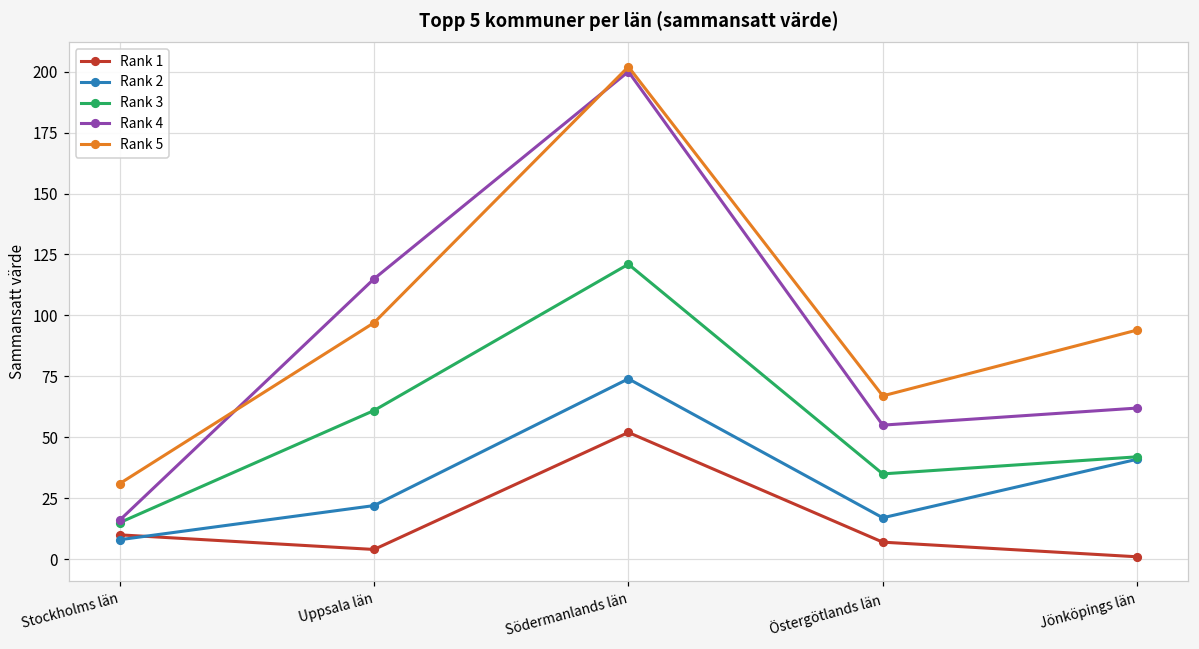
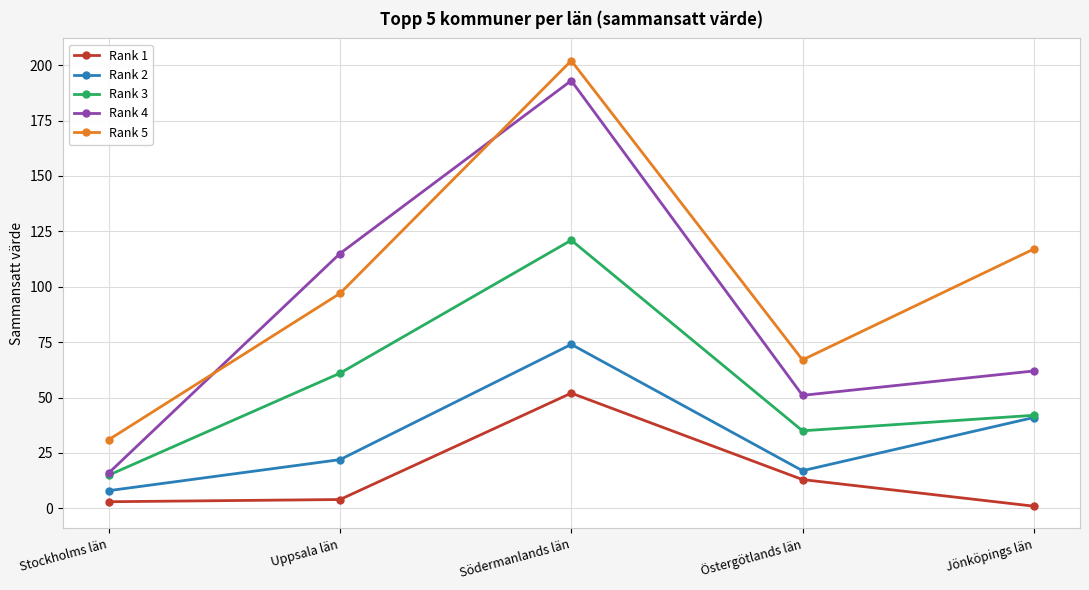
Rank 1, Stockholms län: 10 -> 3
Rank 4, Södermanlands län: 200 -> 193
Rank 1, Östergötlands län: 7 -> 13
Rank 4, Östergötlands län: 55 -> 51
Rank 5, Jönköpings län: 94 -> 117
